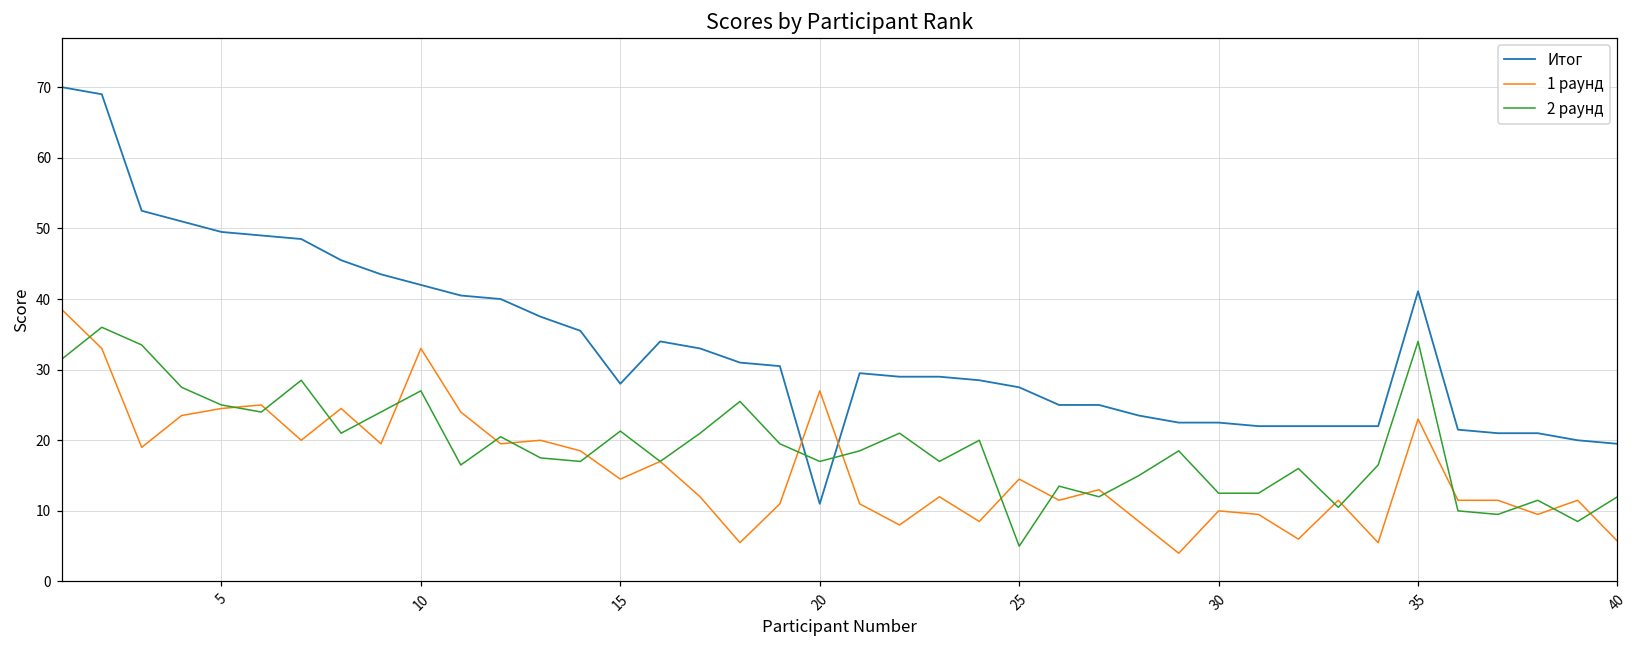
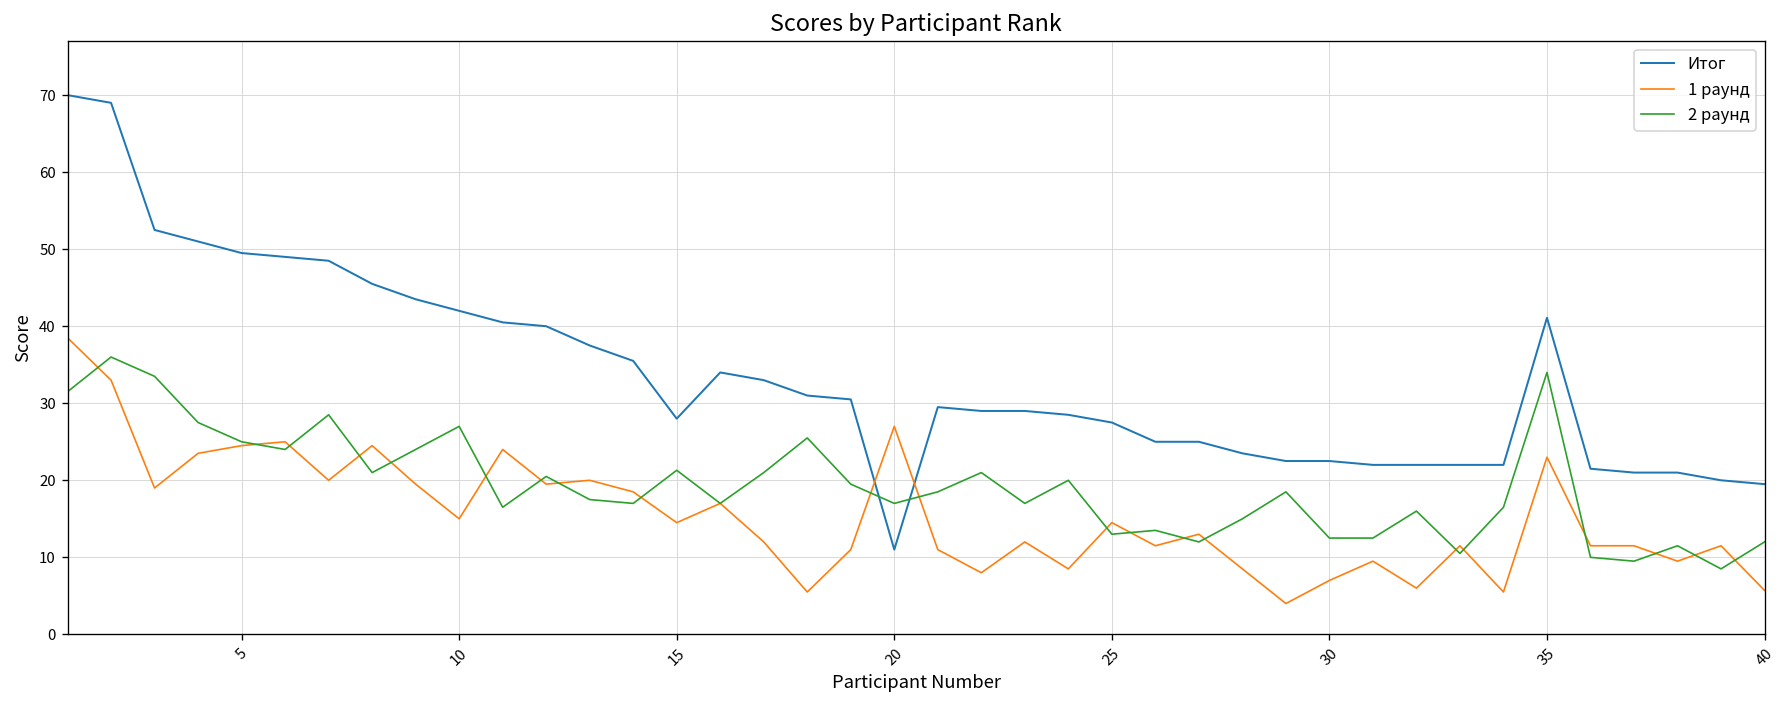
1 раунд, 10: 33 -> 15
2 раунд, 25: 5 -> 13
1 раунд, 30: 10 -> 7
